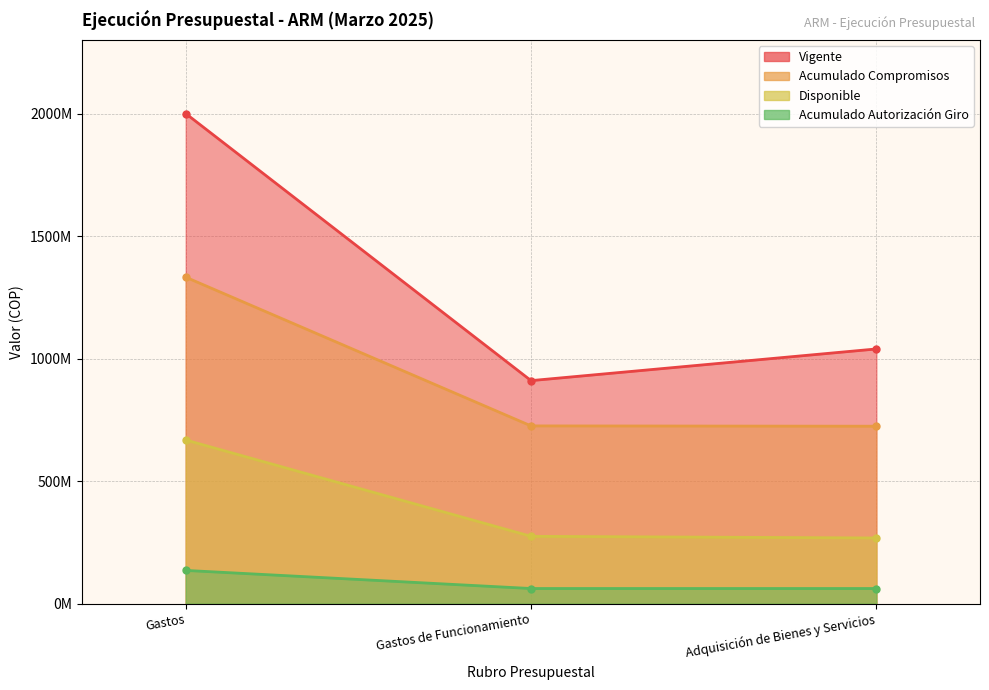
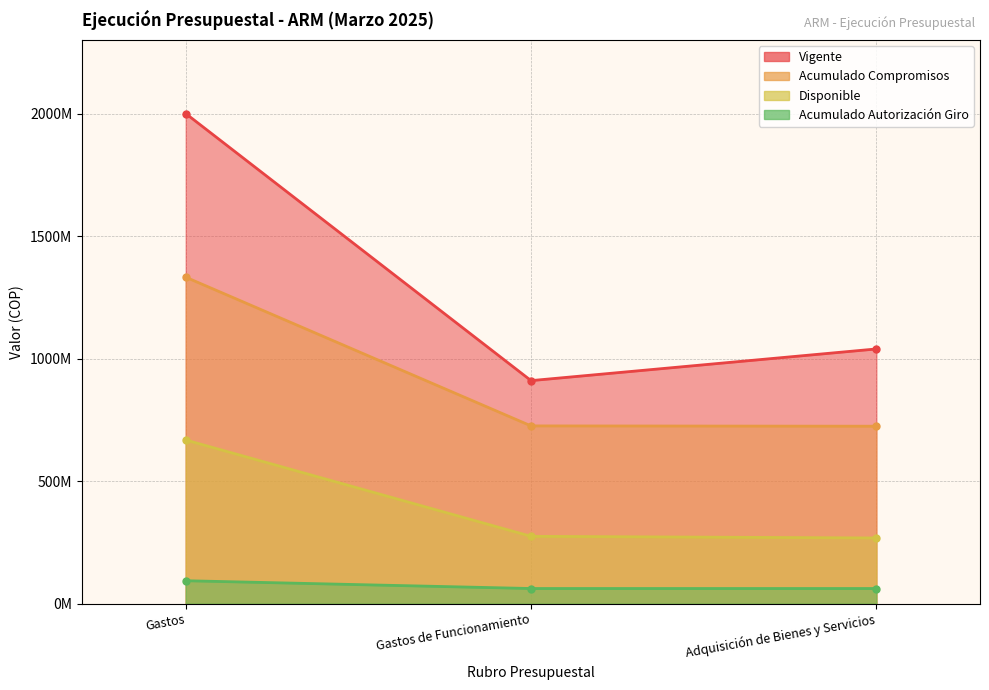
Acumulado Autorización Giro, Gastos: 140000000 -> 90000000
